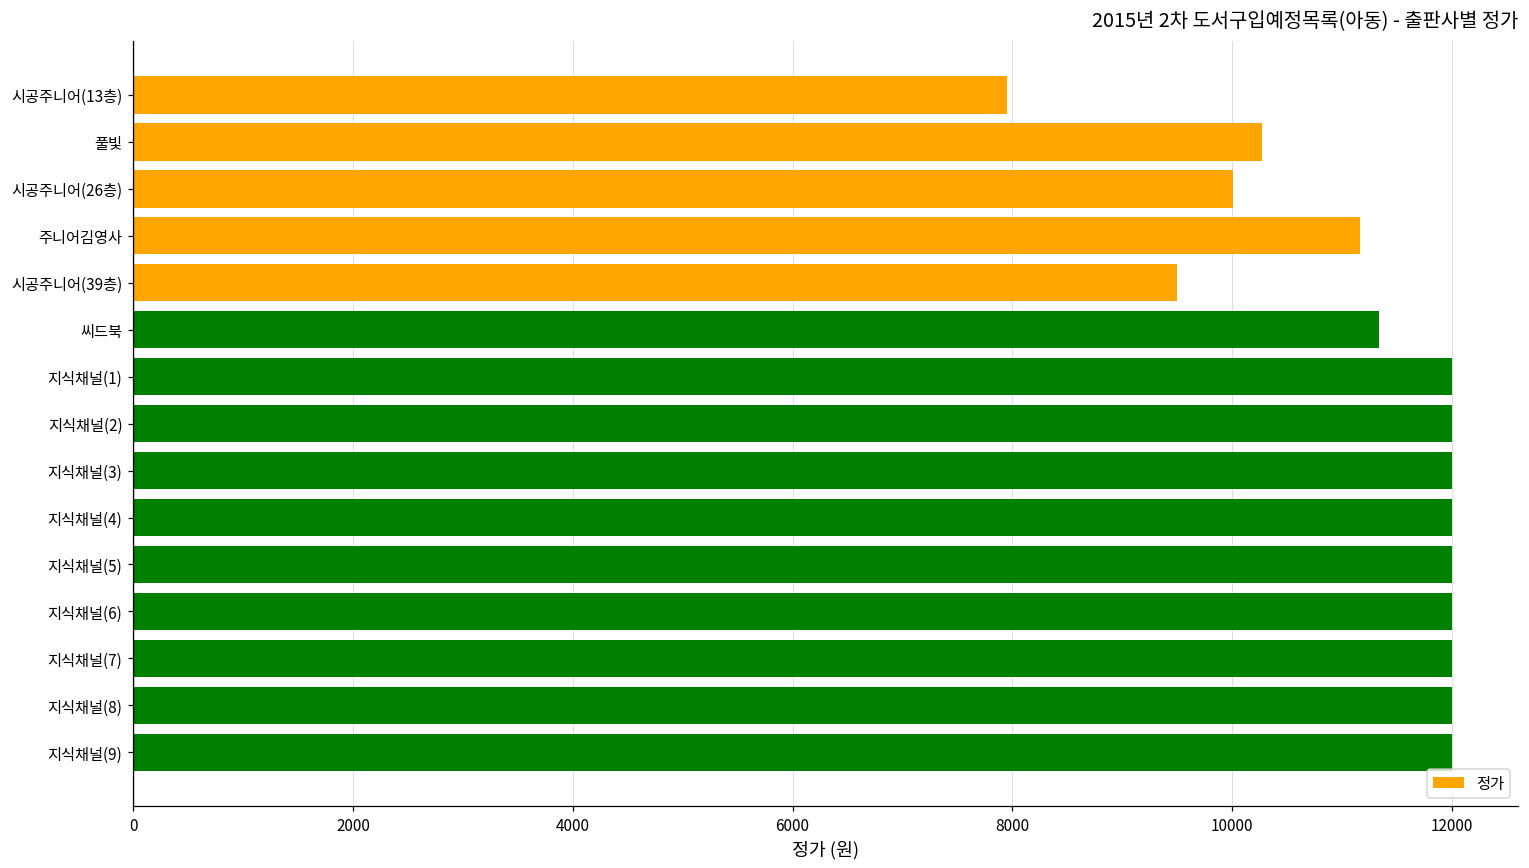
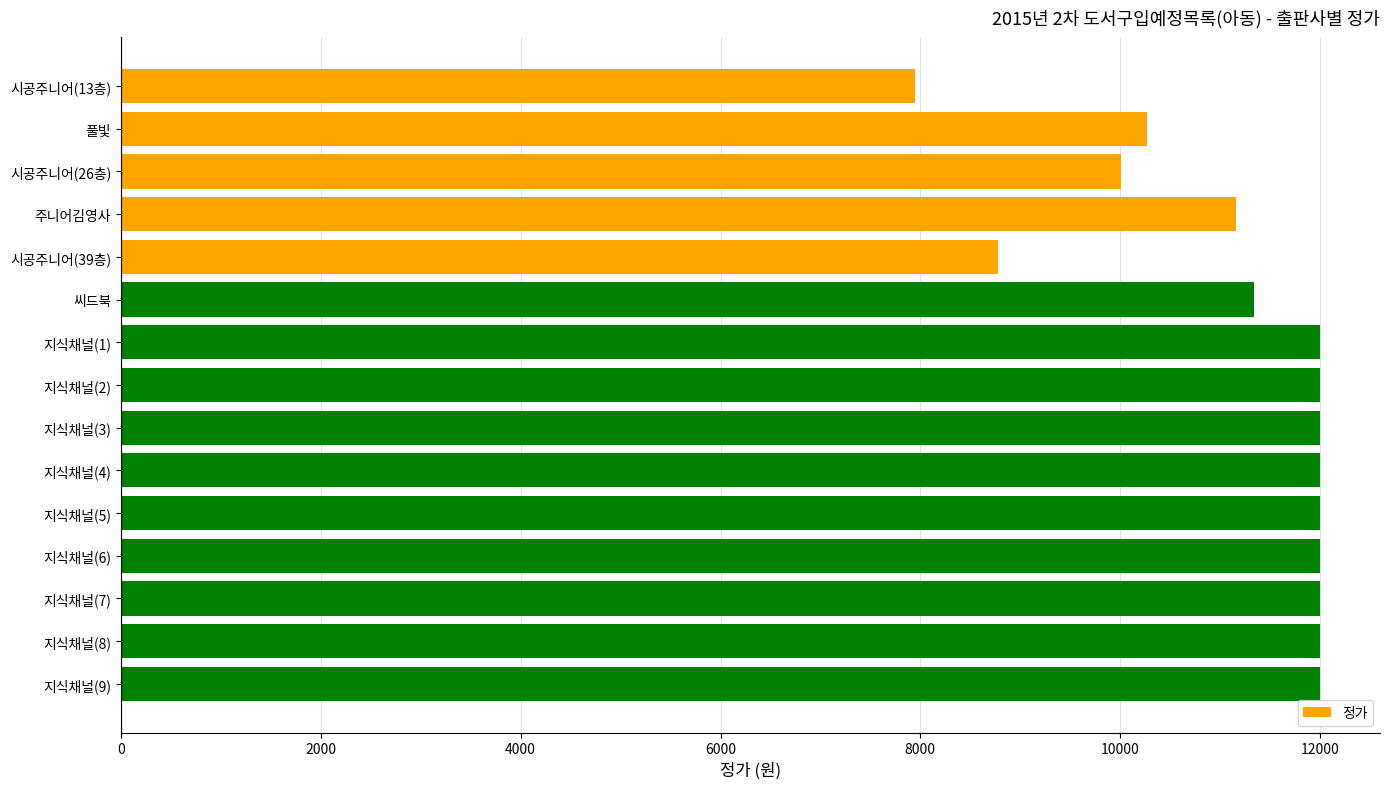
시공주니어(39층): 9500 -> 8800
